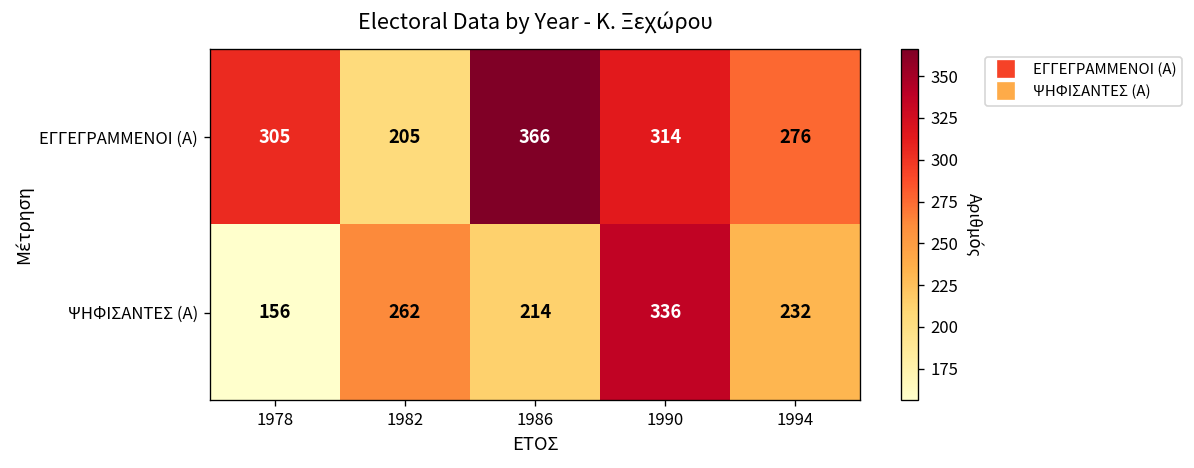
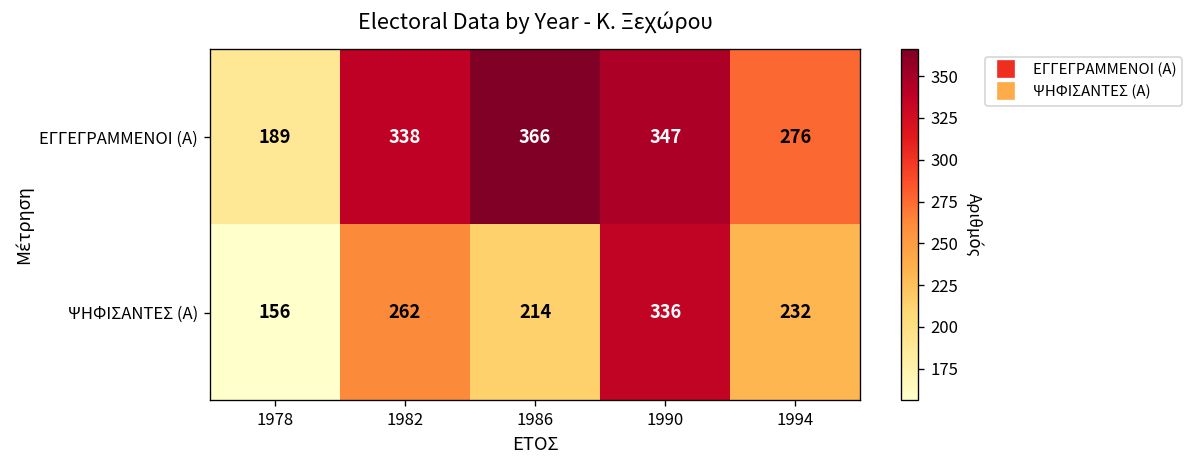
ΕΓΓΕΓΡΑΜΜΕΝΟΙ (Α), 1978: 305 -> 189
ΕΓΓΕΓΡΑΜΜΕΝΟΙ (Α), 1982: 205 -> 338
ΕΓΓΕΓΡΑΜΜΕΝΟΙ (Α), 1990: 314 -> 347
